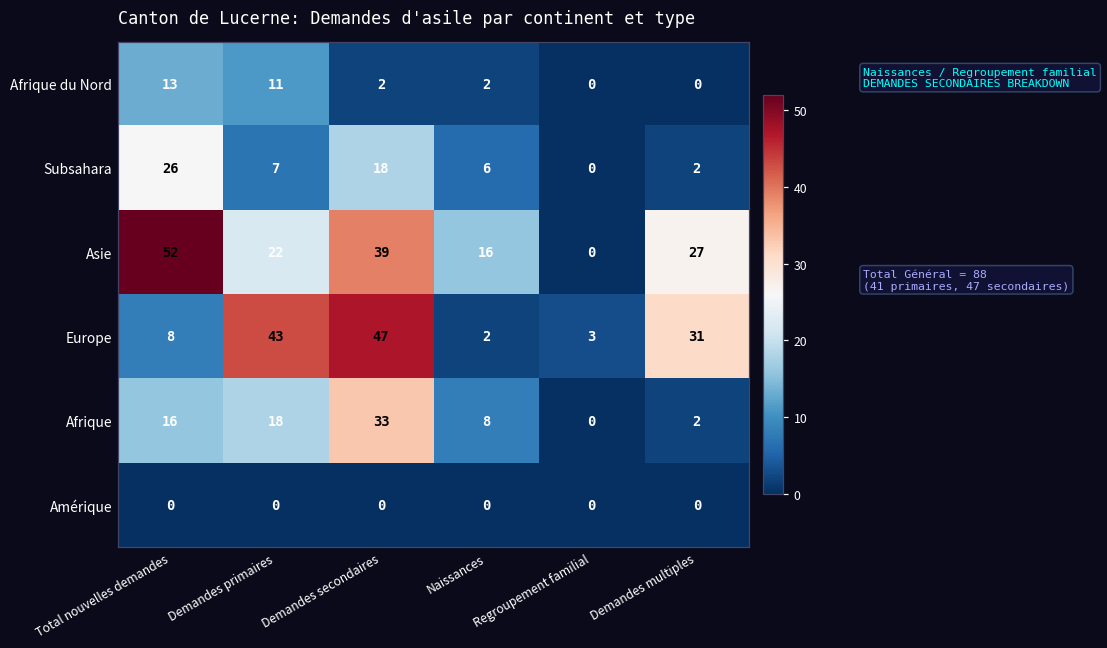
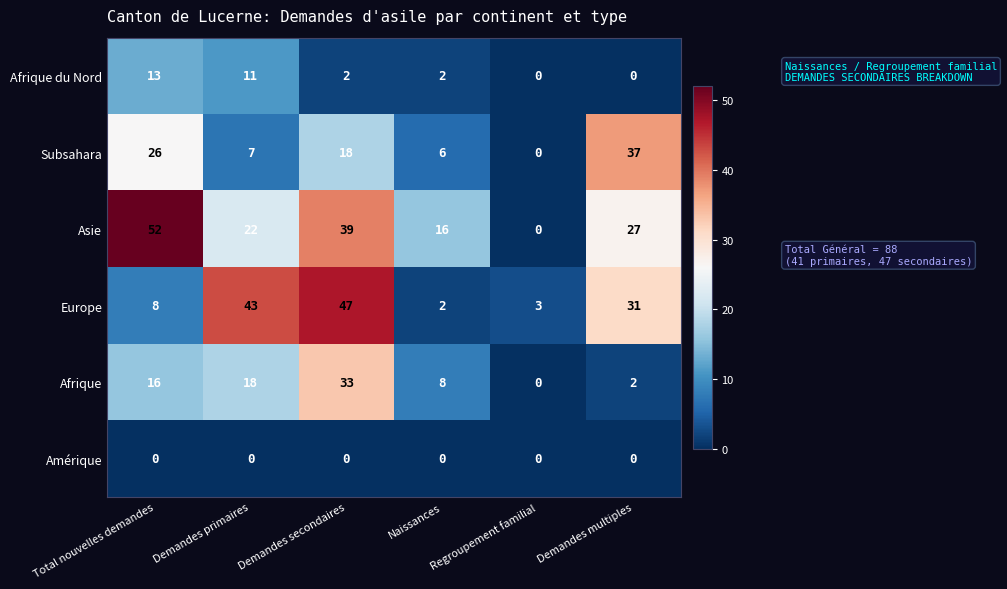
Subsahara, Demandes multiples: 2 -> 37
